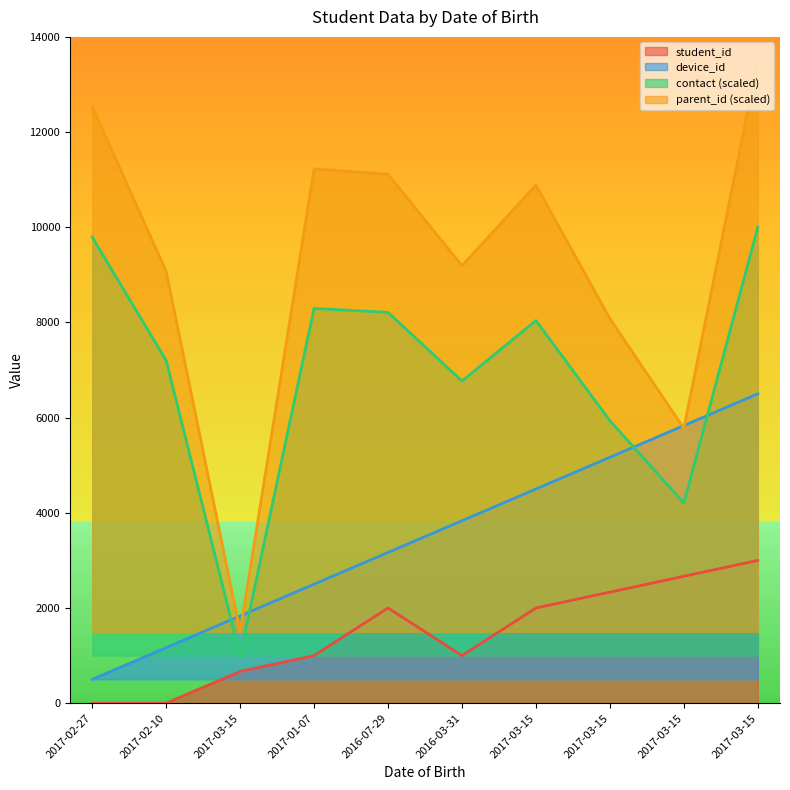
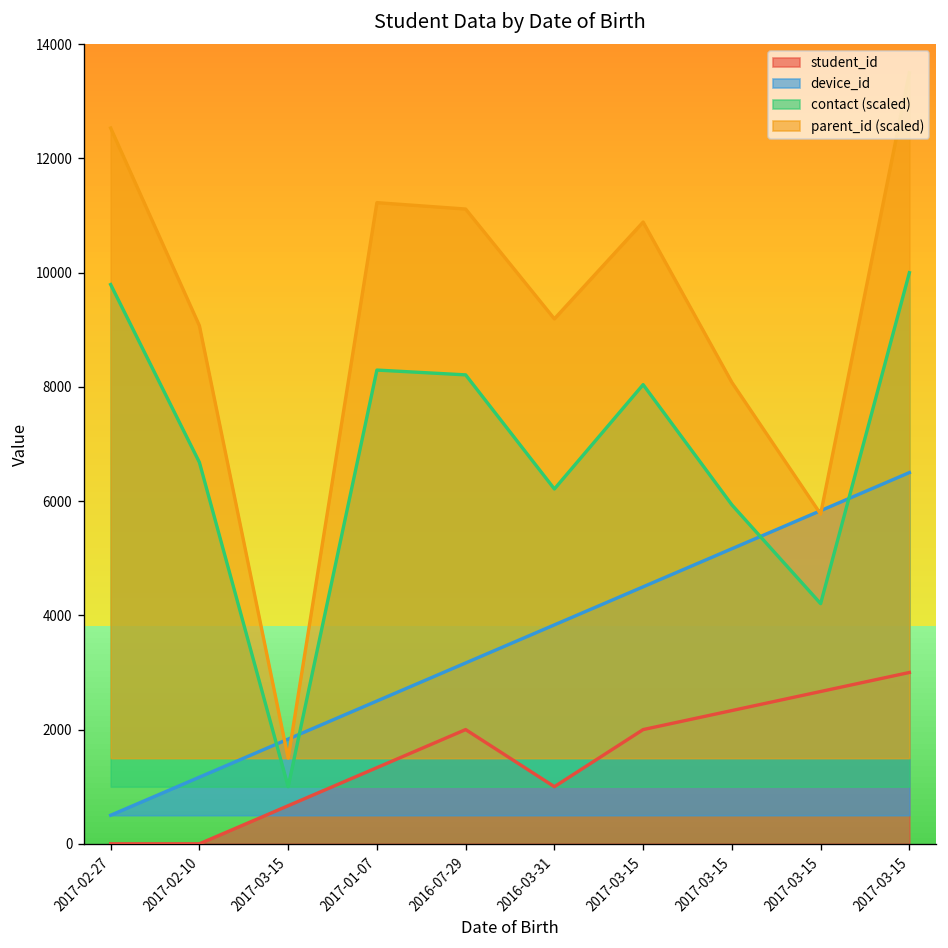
contact (scaled), 2017-02-10: 7200 -> 6700
student_id, 2017-01-07: 1000 -> 1300
contact (scaled), 2016-03-31: 6800 -> 6200
